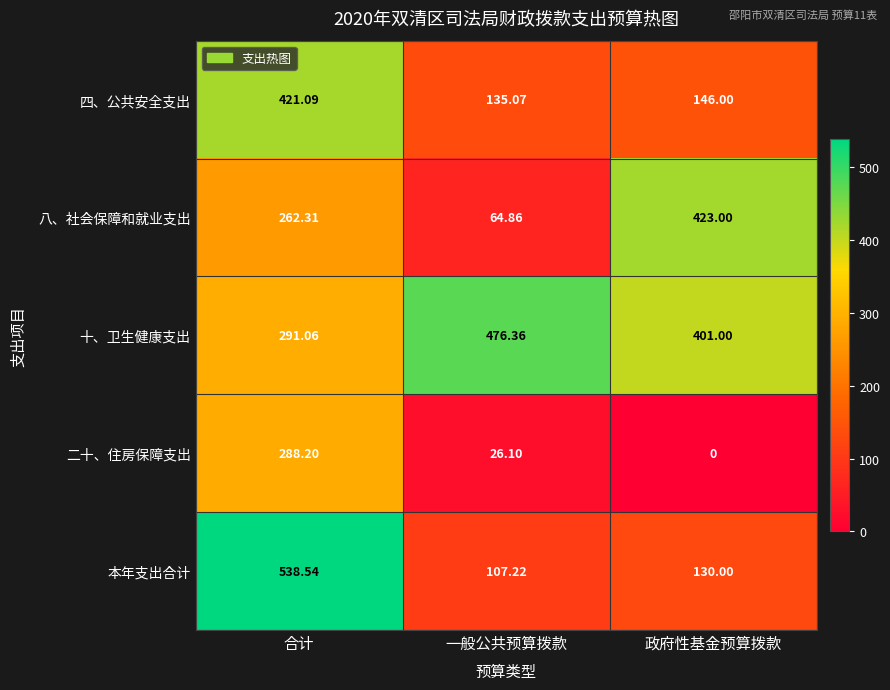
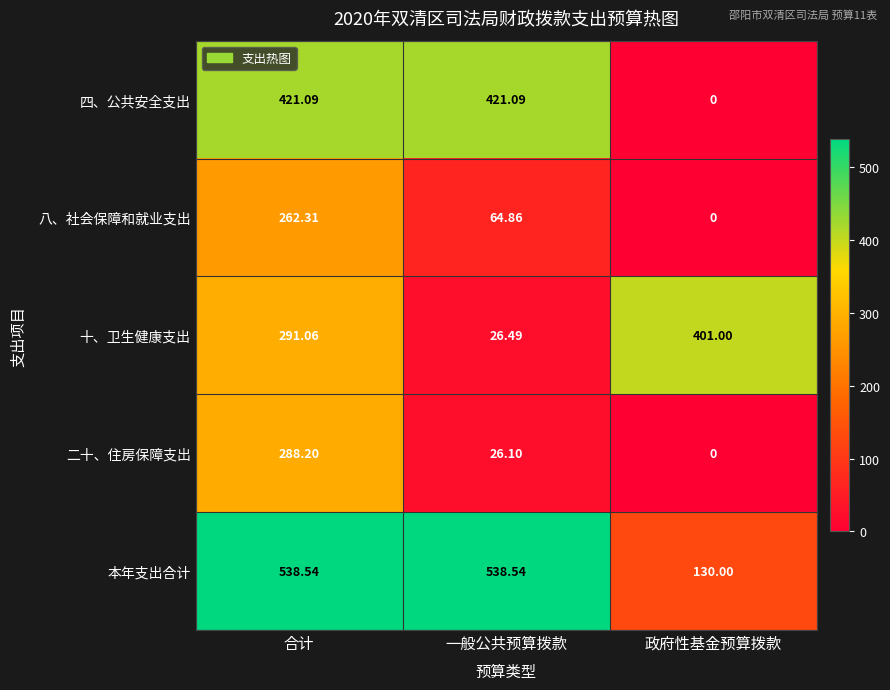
四、公共安全支出, 一般公共预算拨款: 135.07 -> 421.09
四、公共安全支出, 政府性基金预算拨款: 146.00 -> 0
八、社会保障和就业支出, 政府性基金预算拨款: 423.00 -> 0
十、卫生健康支出, 一般公共预算拨款: 476.36 -> 26.49
本年支出合计, 一般公共预算拨款: 107.22 -> 538.54
